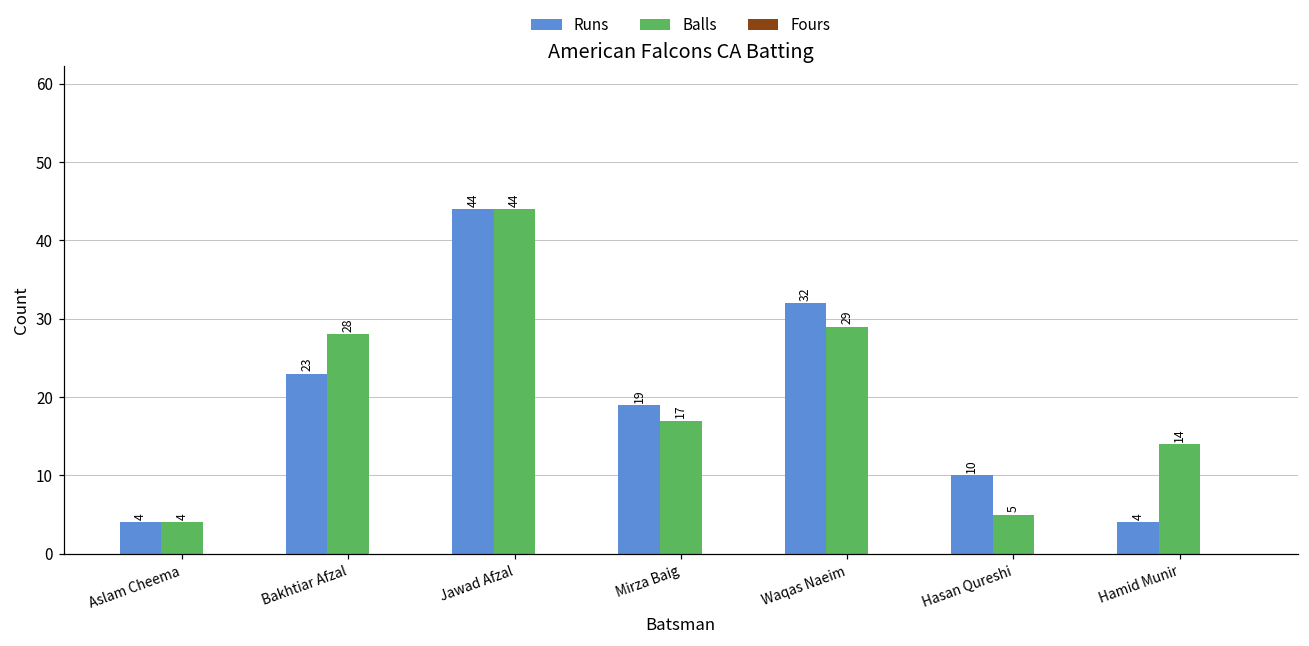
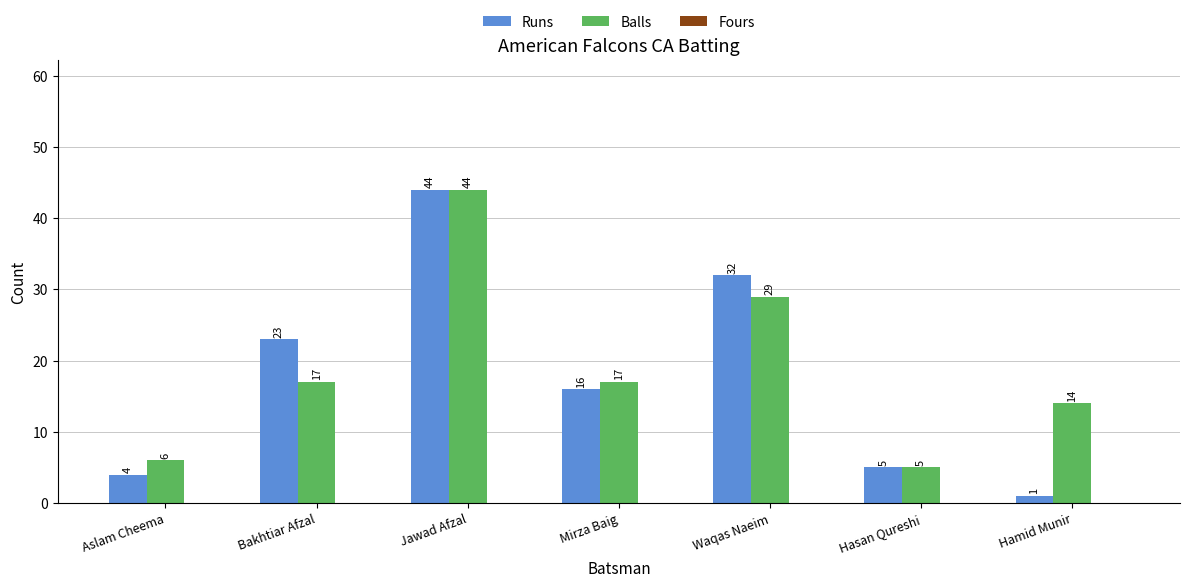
Balls, Aslam Cheema: 4 -> 6
Balls, Bakhtiar Afzal: 28 -> 17
Runs, Mirza Baig: 19 -> 16
Runs, Hasan Qureshi: 10 -> 5
Runs, Hamid Munir: 4 -> 1
